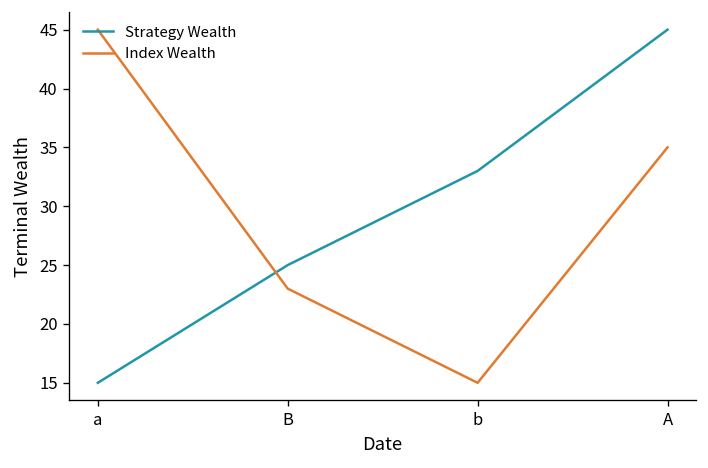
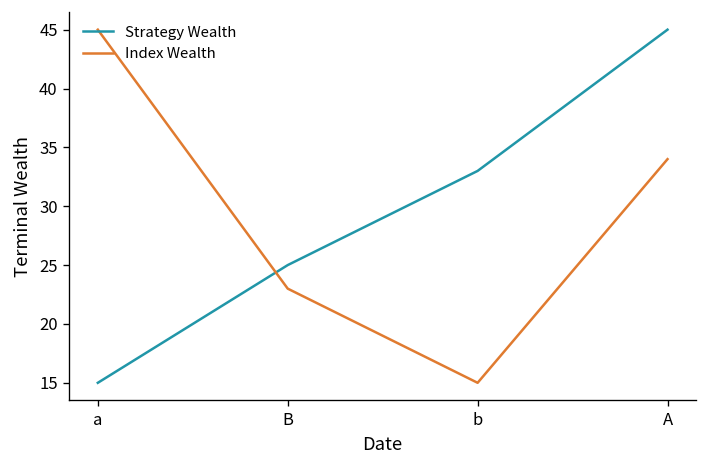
Index Wealth, A: 35 -> 34
